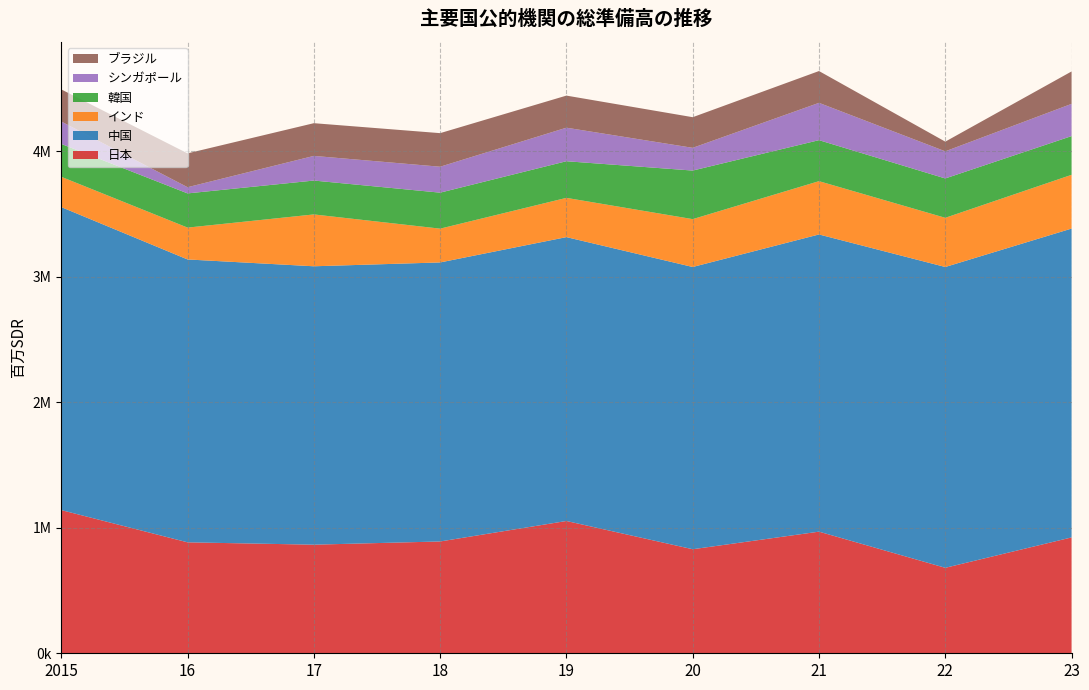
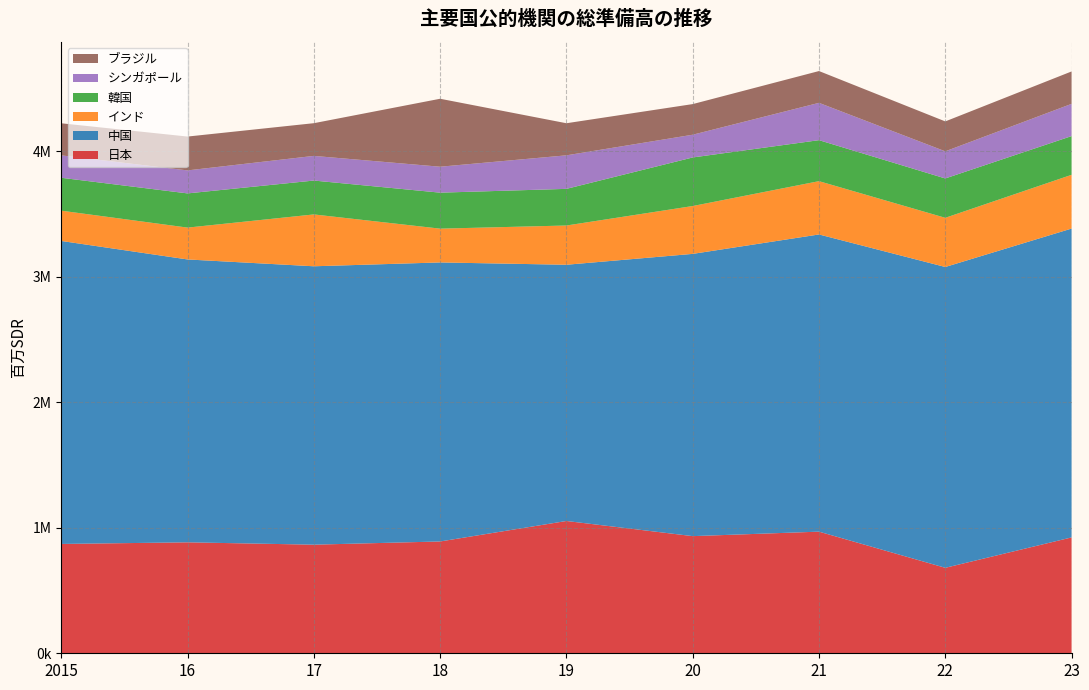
日本, 2015: 1140000 -> 870000
シンガポール, 16: 50000 -> 180000
ブラジル, 18: 270000 -> 540000
中国, 19: 2260000 -> 2040000
日本, 20: 830000 -> 930000
ブラジル, 22: 80000 -> 240000
